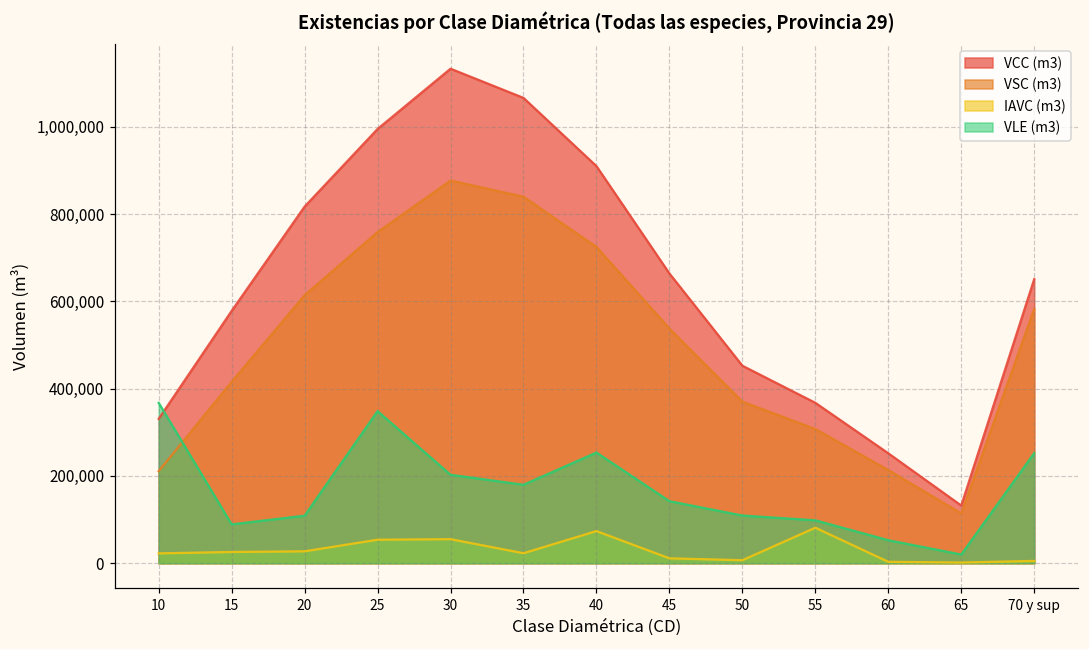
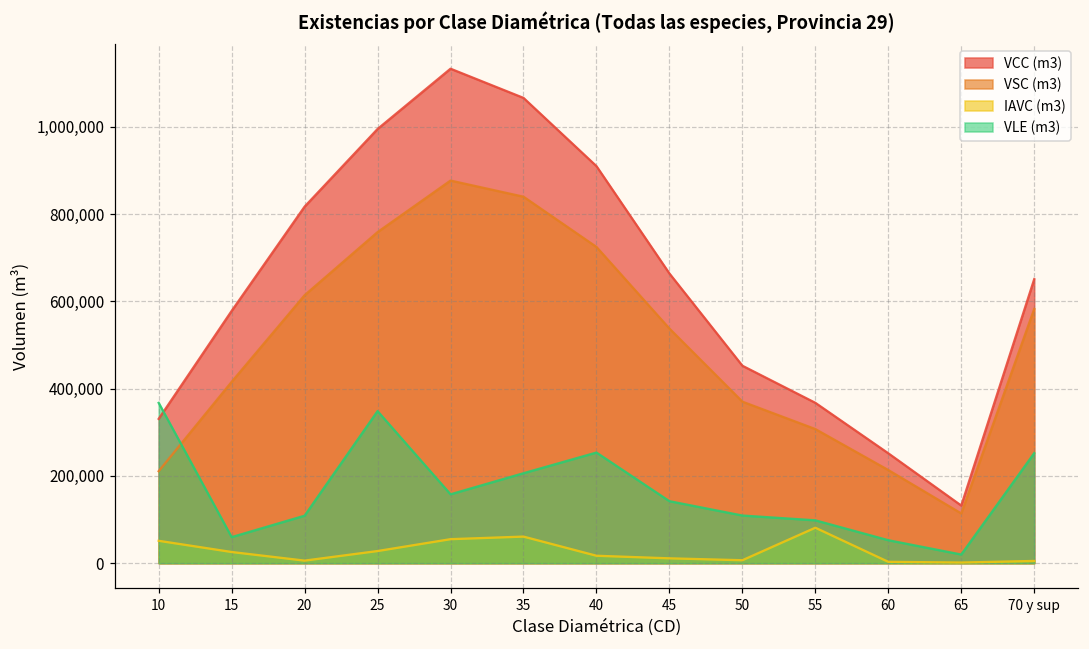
IAVC (m3), 10: 20,000 -> 50,000
VLE (m3), 15: 90,000 -> 60,000
IAVC (m3), 20: 30,000 -> 10,000
IAVC (m3), 25: 50,000 -> 30,000
VLE (m3), 30: 200,000 -> 160,000
IAVC (m3), 35: 20,000 -> 60,000
VLE (m3), 35: 180,000 -> 210,000
IAVC (m3), 40: 70,000 -> 20,000
